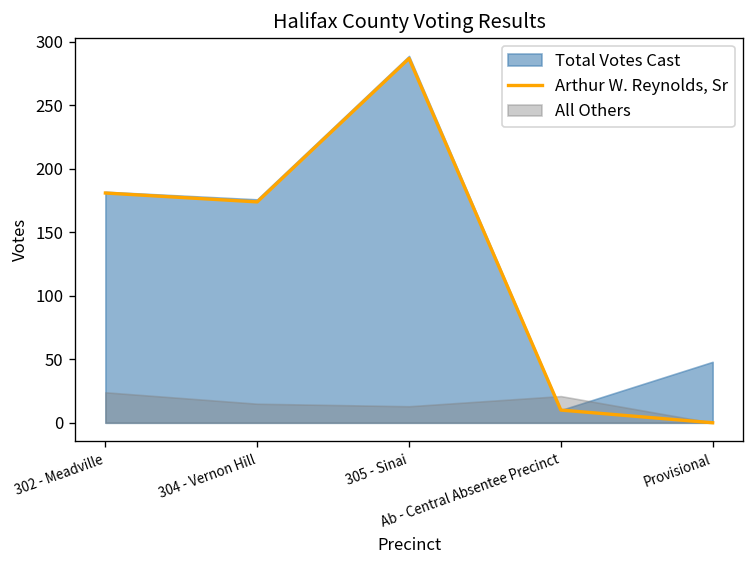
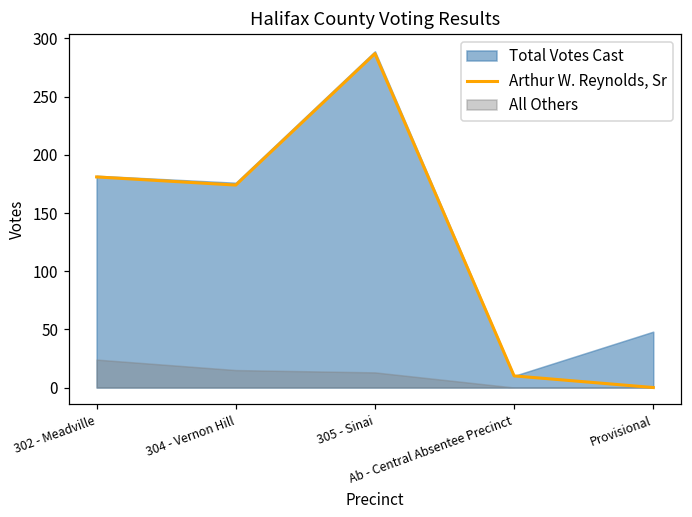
All Others, Ab - Central Absentee Precinct: 21 -> 0
